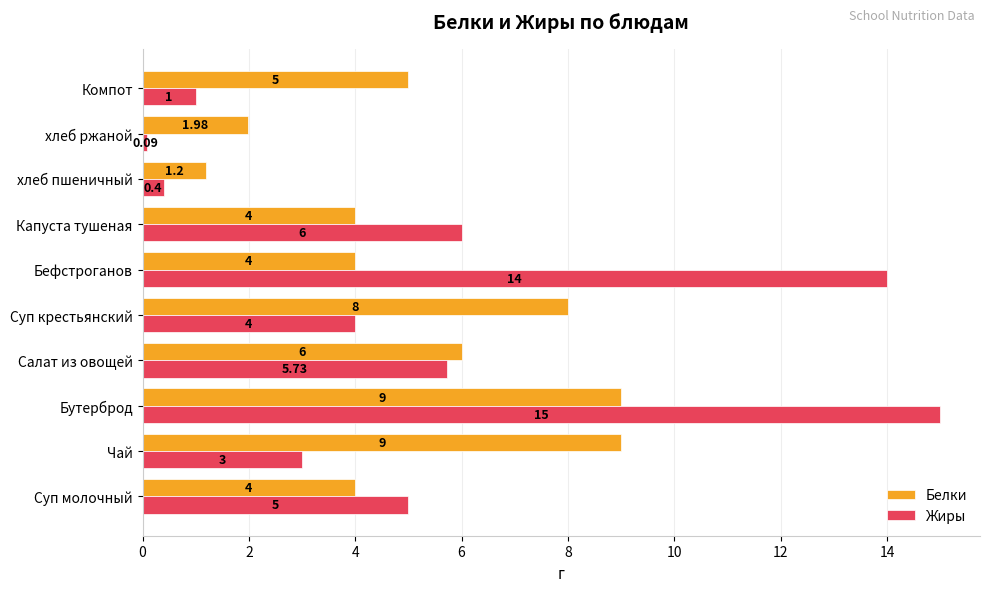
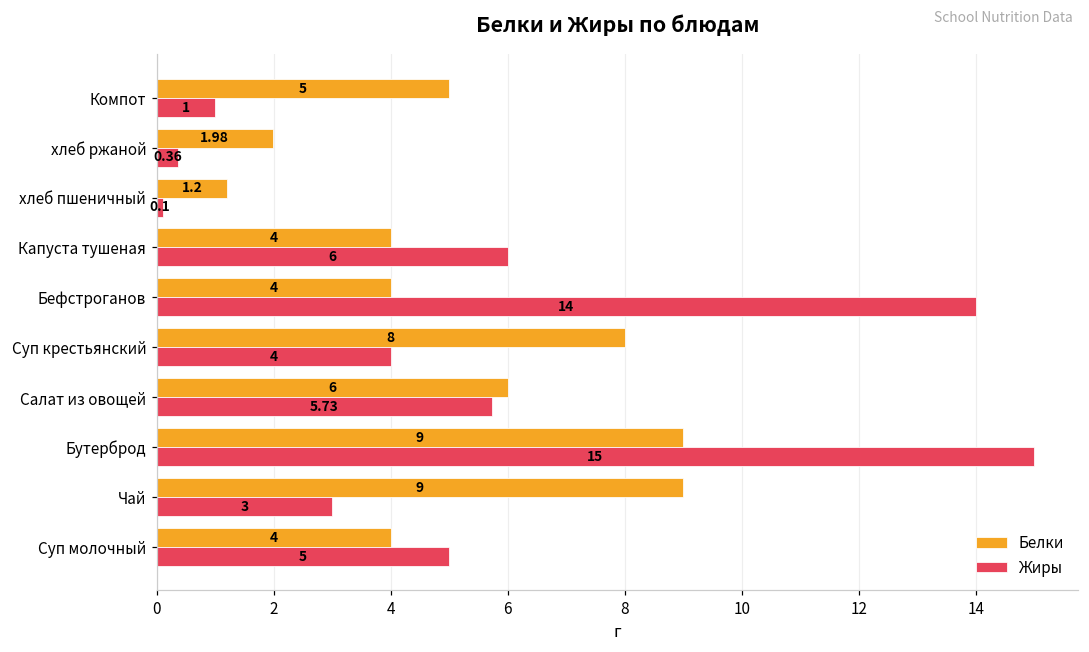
Жиры, хлеб ржаной: 0.09 -> 0.36
Жиры, хлеб пшеничный: 0.4 -> 0.1
